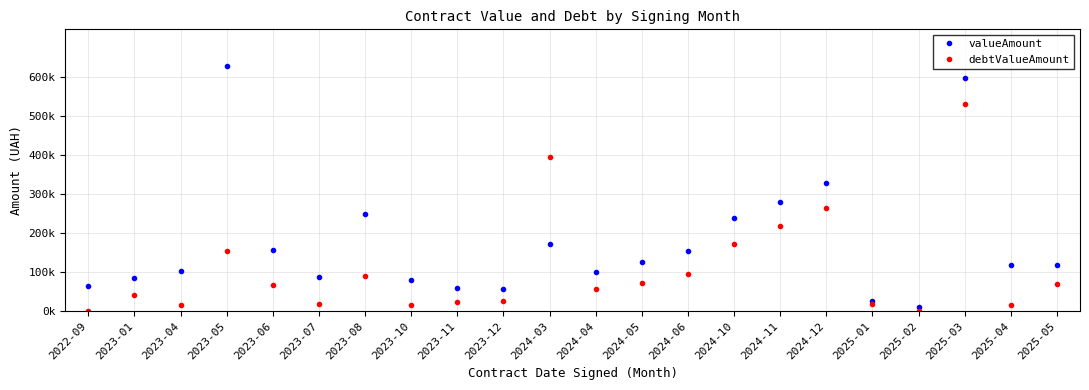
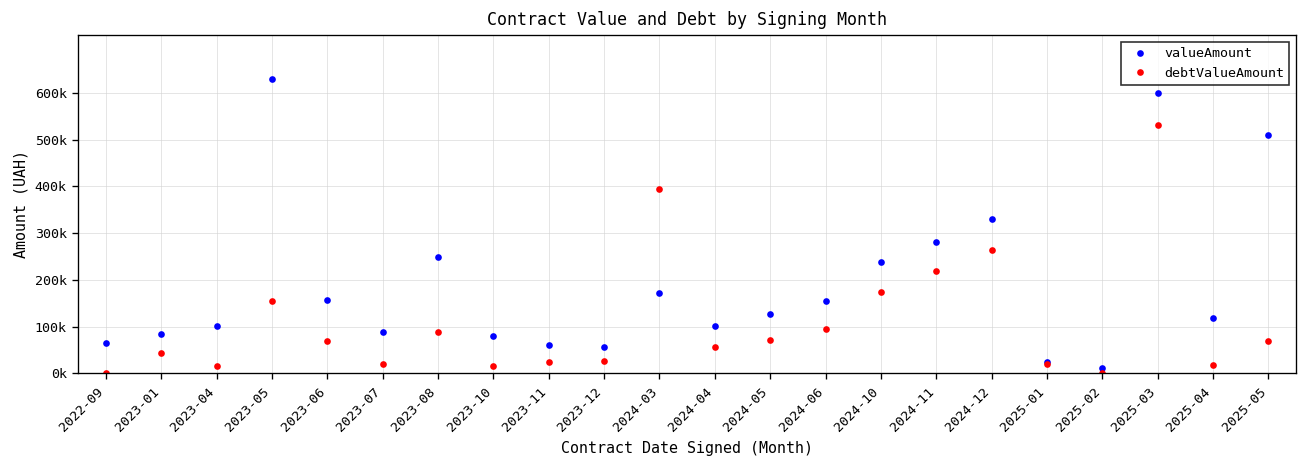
valueAmount, 2025-05: 120000 -> 510000
